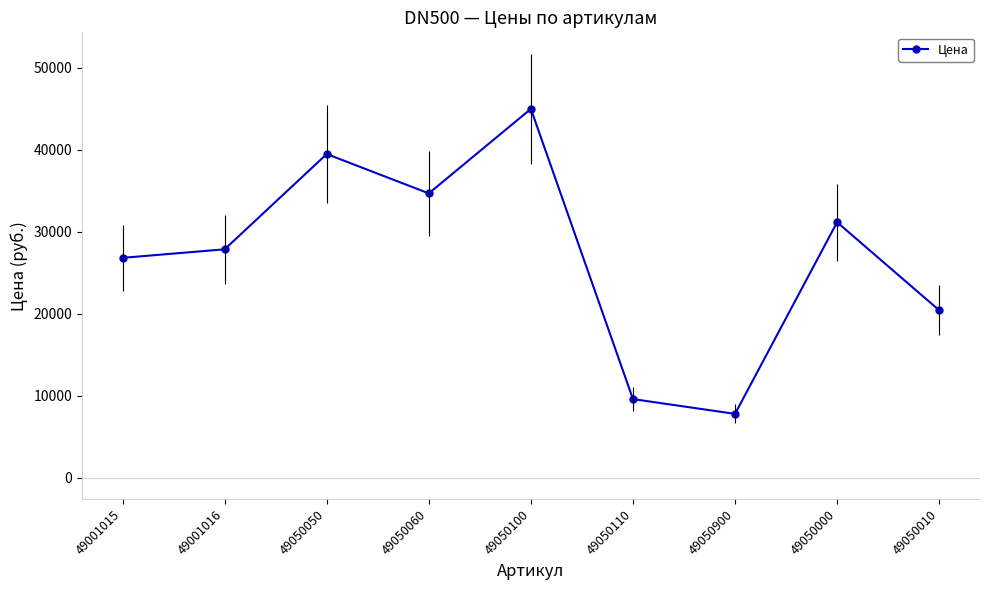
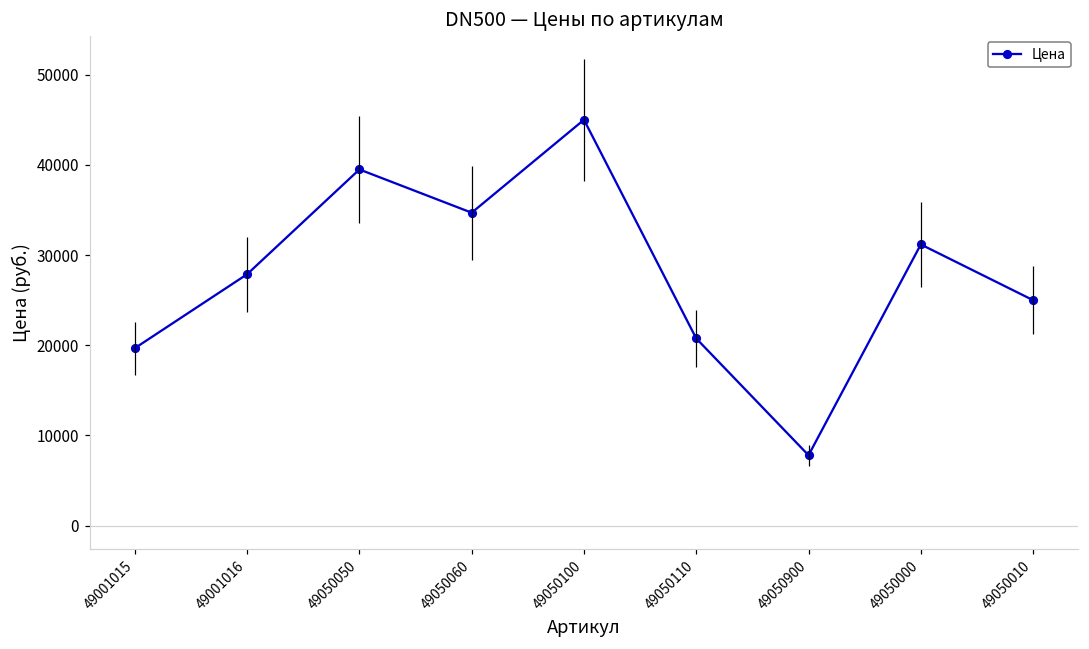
49001015: 27000 -> 20000
49050110: 10000 -> 21000
49050010: 20000 -> 25000
